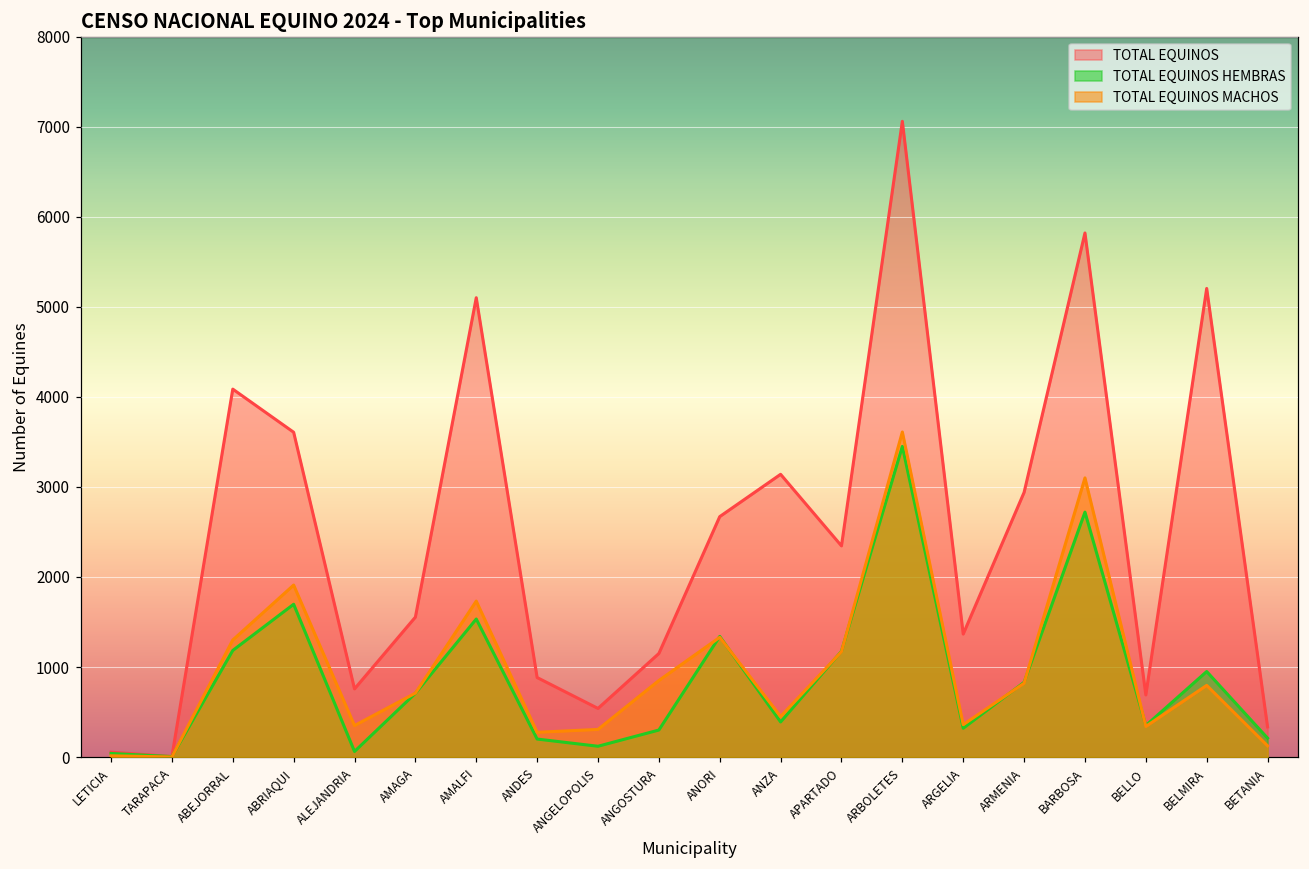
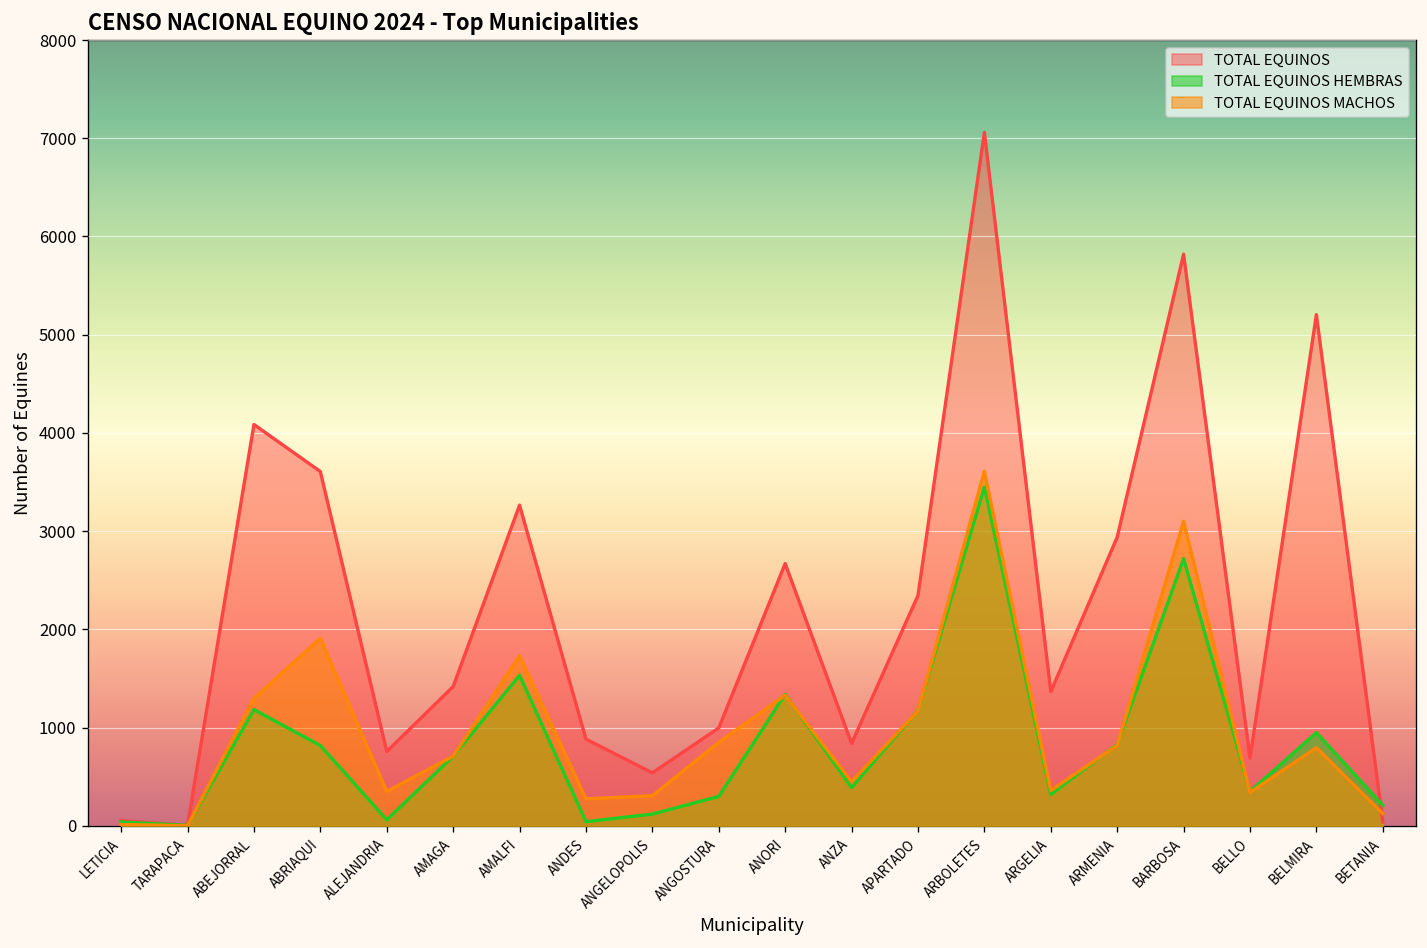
TOTAL EQUINOS HEMBRAS, ABRIAQUI: 1700 -> 800
TOTAL EQUINOS, AMAGA: 1600 -> 1400
TOTAL EQUINOS, AMALFI: 5100 -> 3300
TOTAL EQUINOS HEMBRAS, ANDES: 200 -> 0
TOTAL EQUINOS, ANGOSTURA: 1200 -> 1000
TOTAL EQUINOS, ANZA: 3100 -> 800
TOTAL EQUINOS, BETANIA: 300 -> 0
